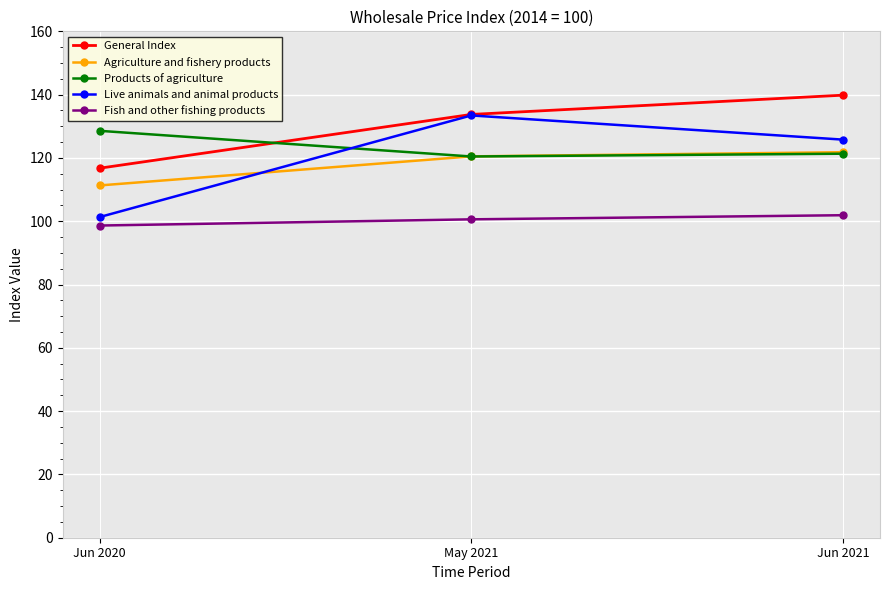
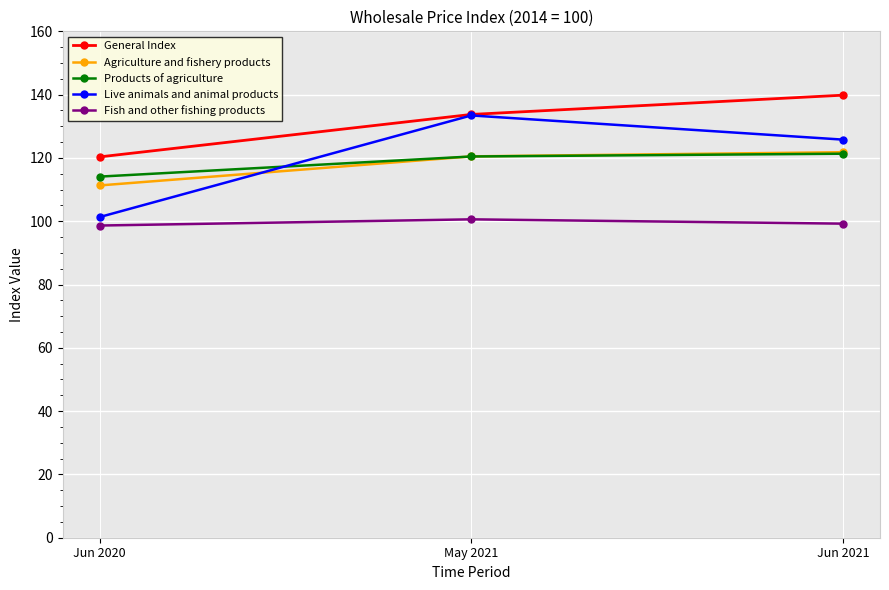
General Index, Jun 2020: 117 -> 120
Products of agriculture, Jun 2020: 129 -> 114
Fish and other fishing products, Jun 2021: 102 -> 99
